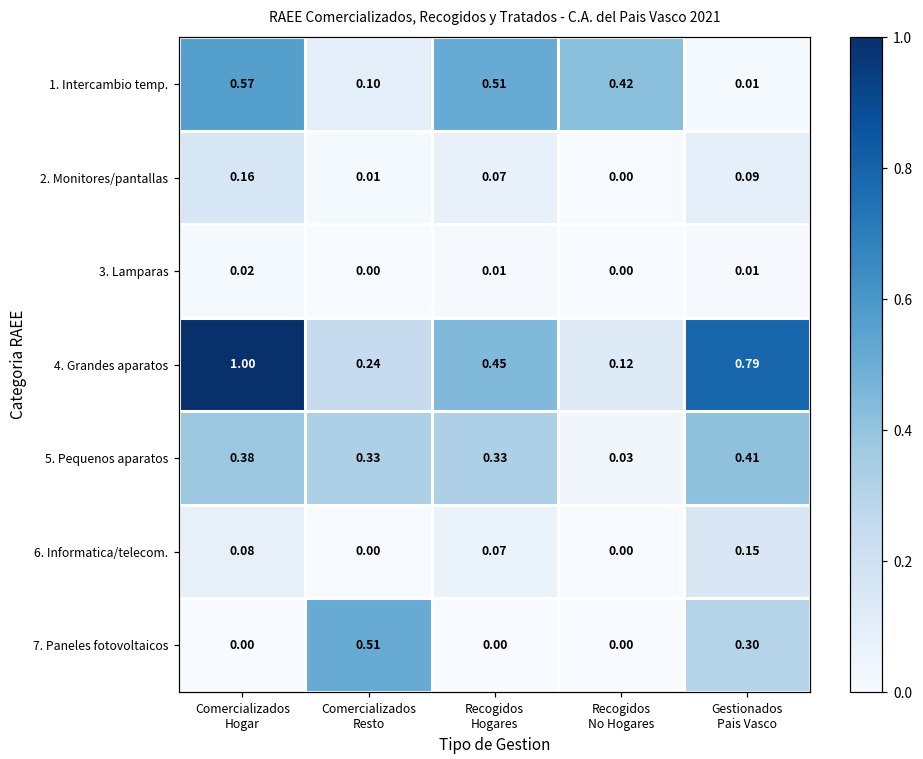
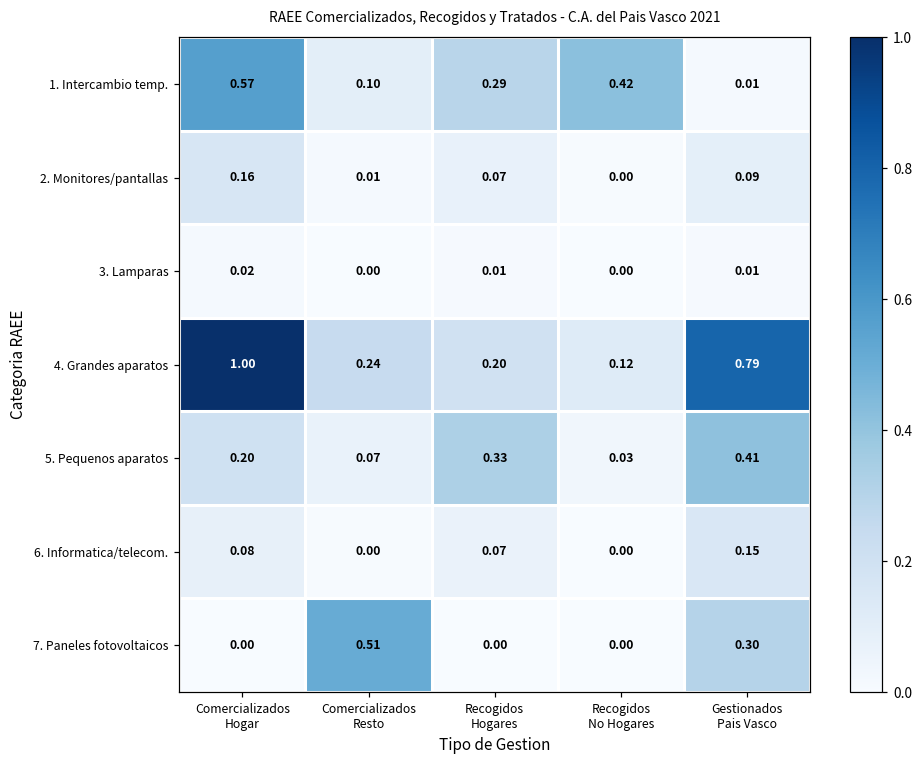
1. Intercambio temp., Recogidos Hogares: 0.51 -> 0.29
4. Grandes aparatos, Recogidos Hogares: 0.45 -> 0.20
5. Pequenos aparatos, Comercializados Hogar: 0.38 -> 0.20
5. Pequenos aparatos, Comercializados Resto: 0.33 -> 0.07
